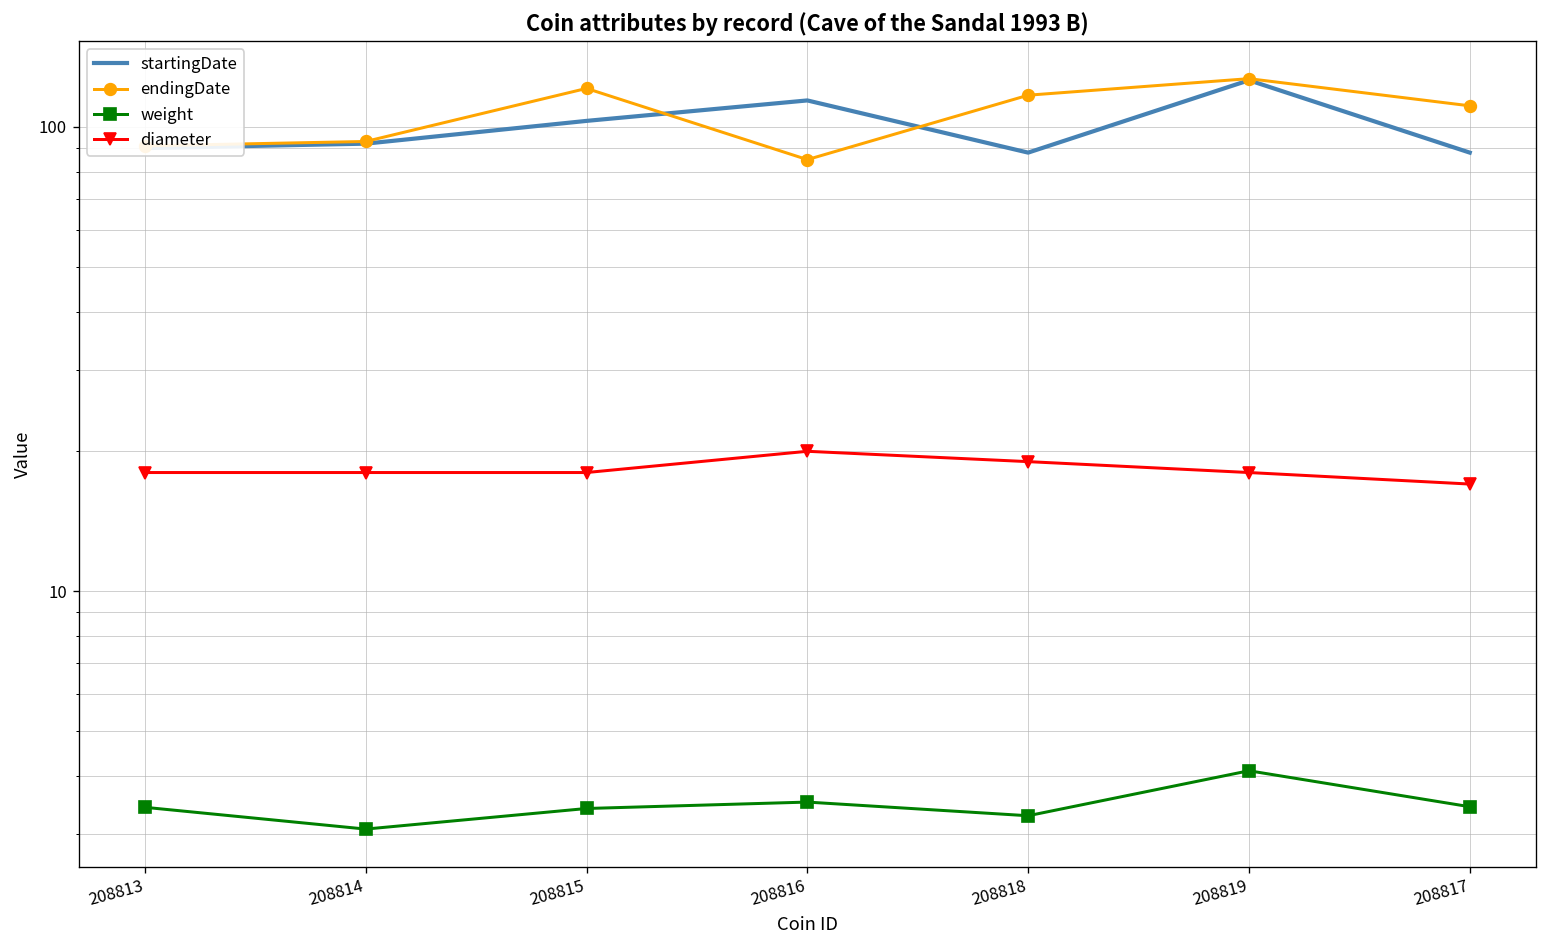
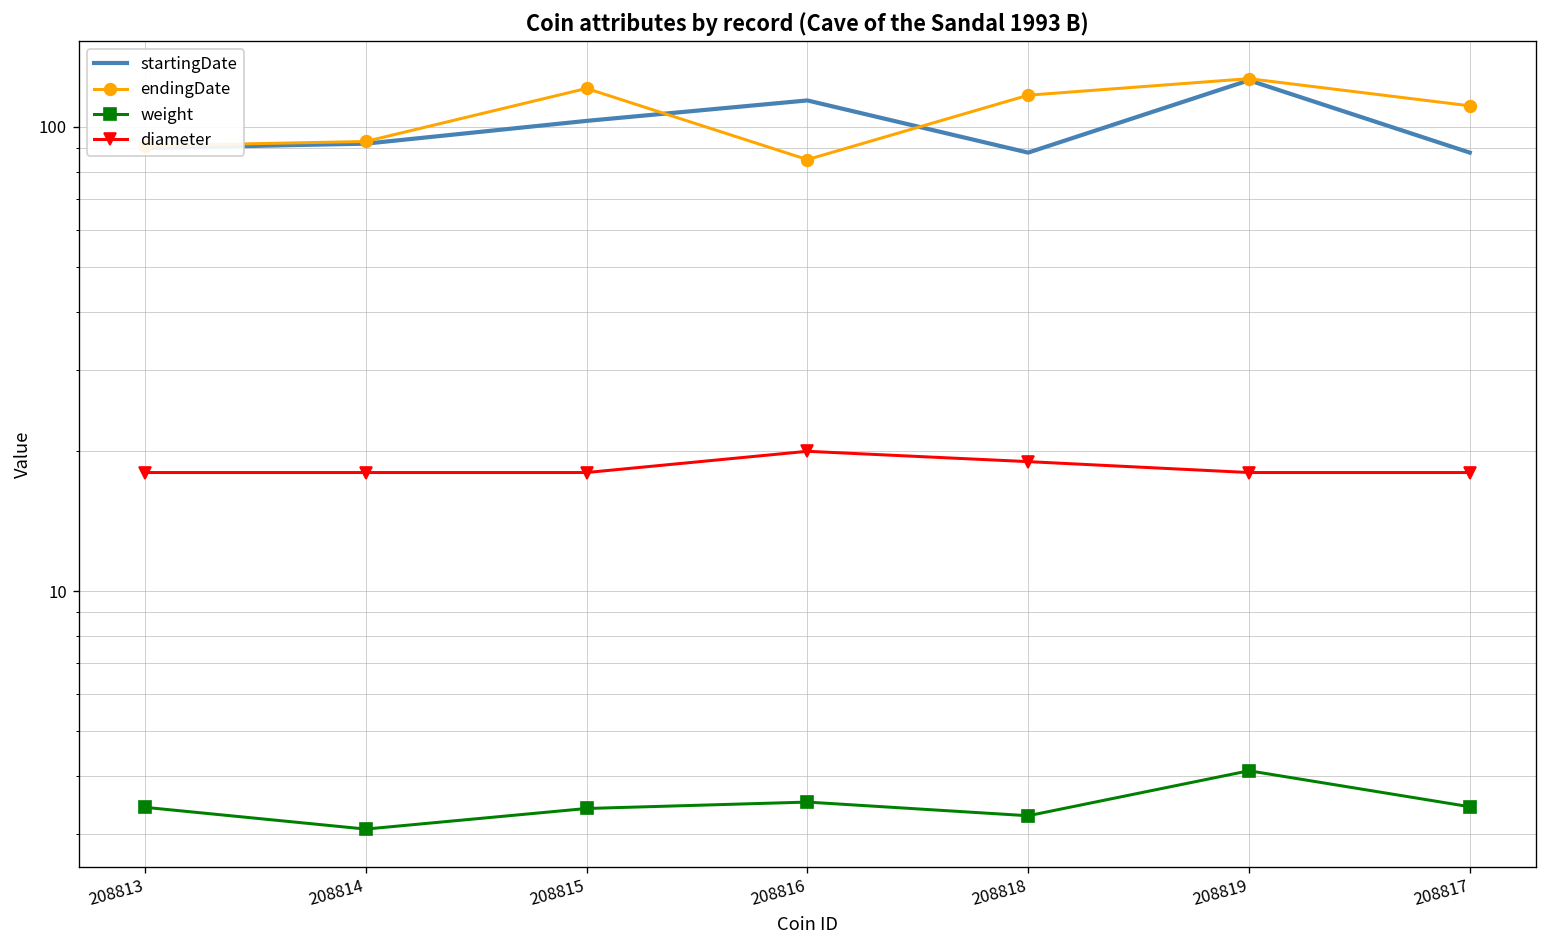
diameter, 208817: 17 -> 18
